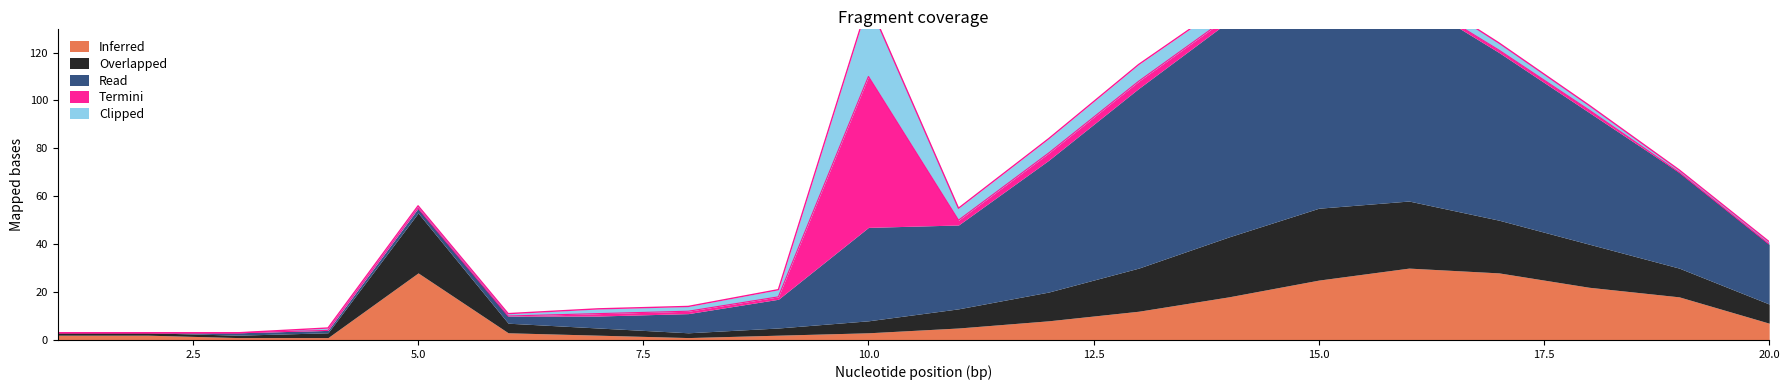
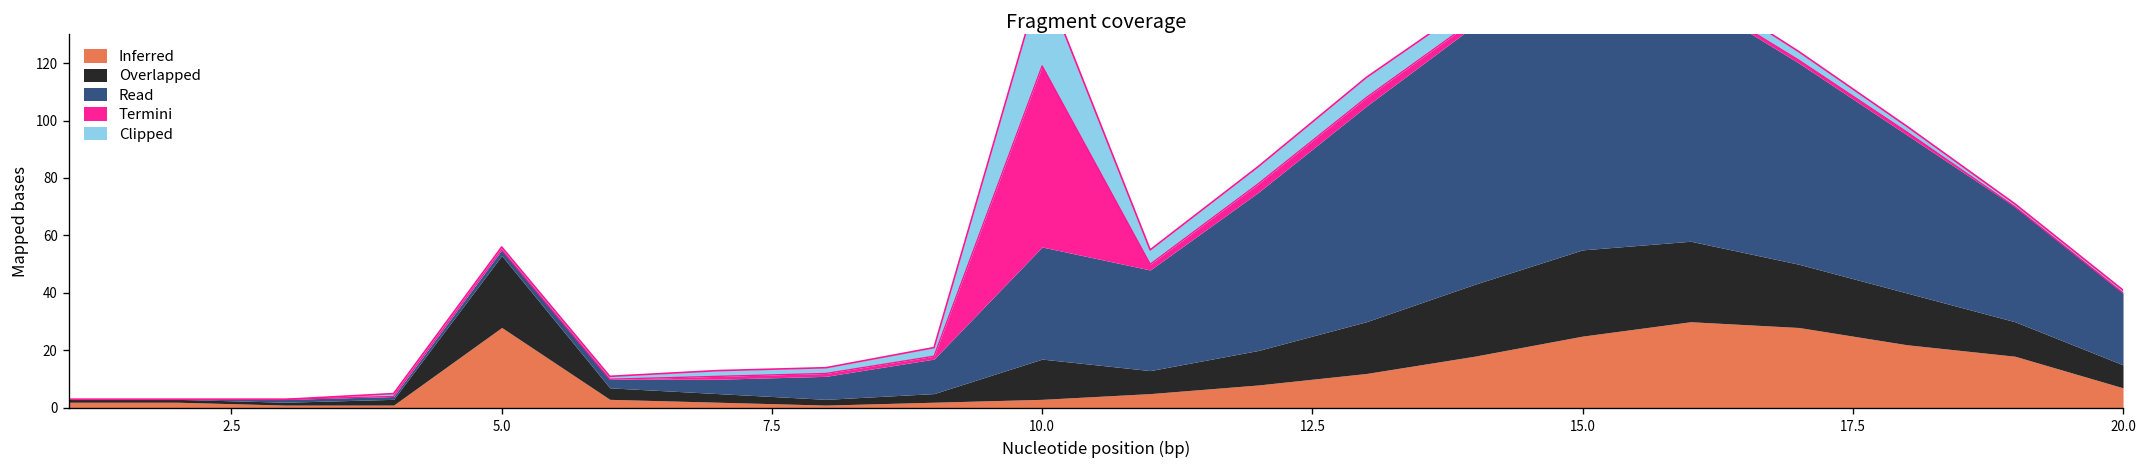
Overlapped, 10.0: 5 -> 14
